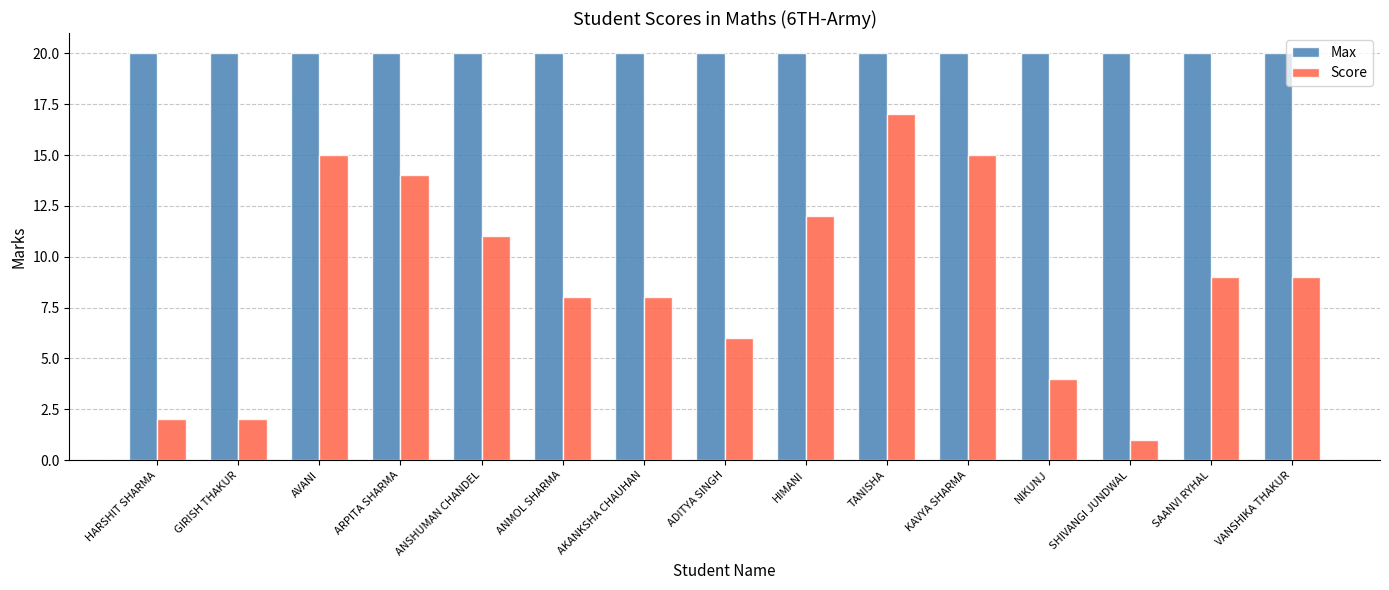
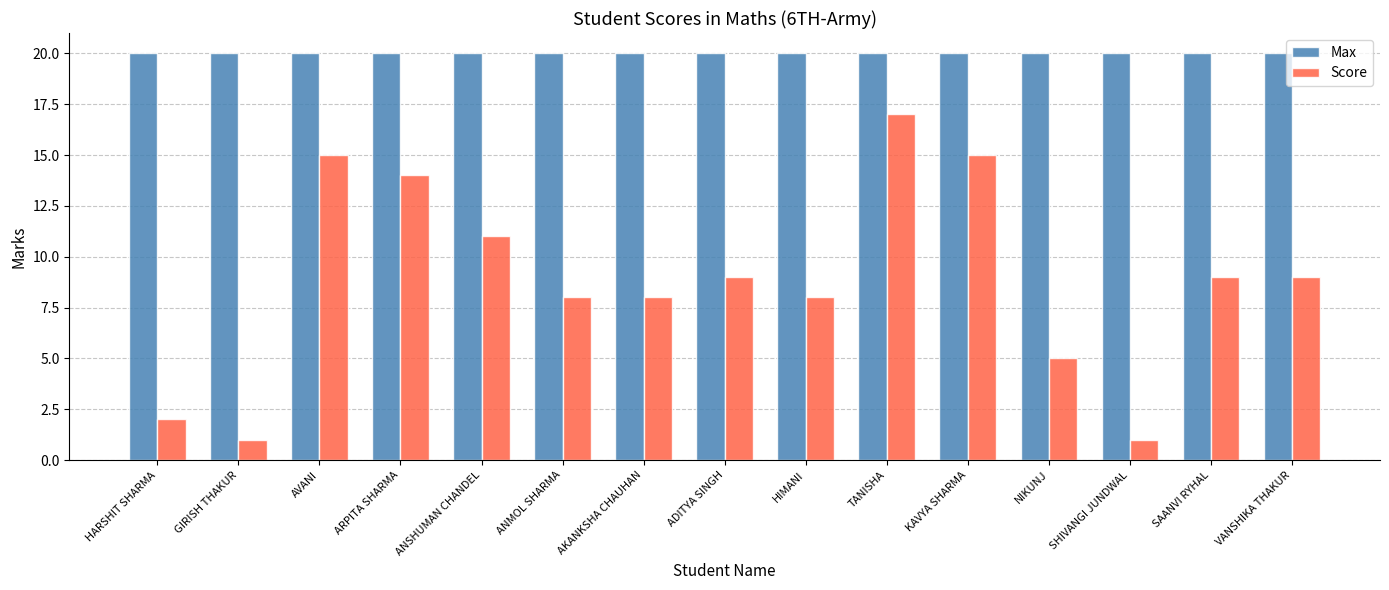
Score, GIRISH THAKUR: 2 -> 1
Score, ADITYA SINGH: 6 -> 9
Score, HIMANI: 12 -> 8
Score, NIKUNJ: 4 -> 5
